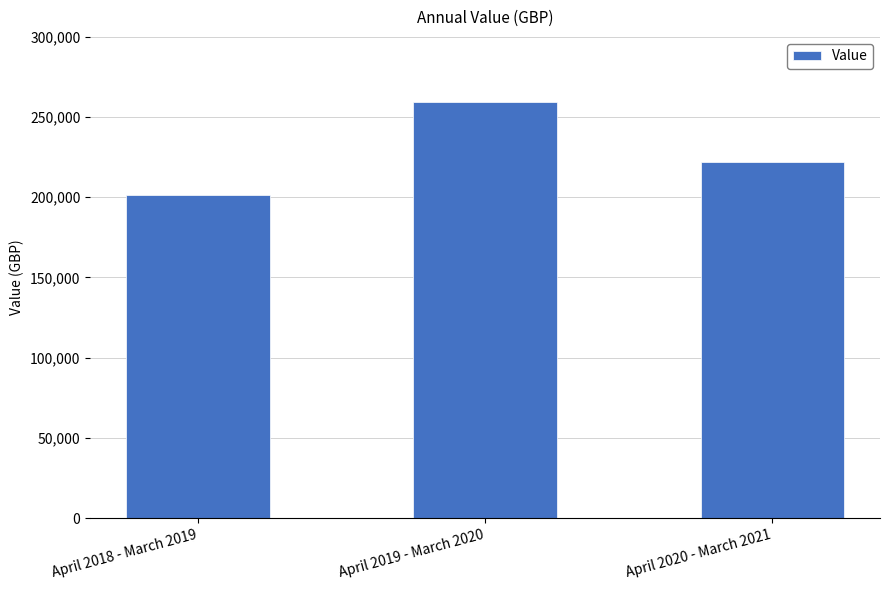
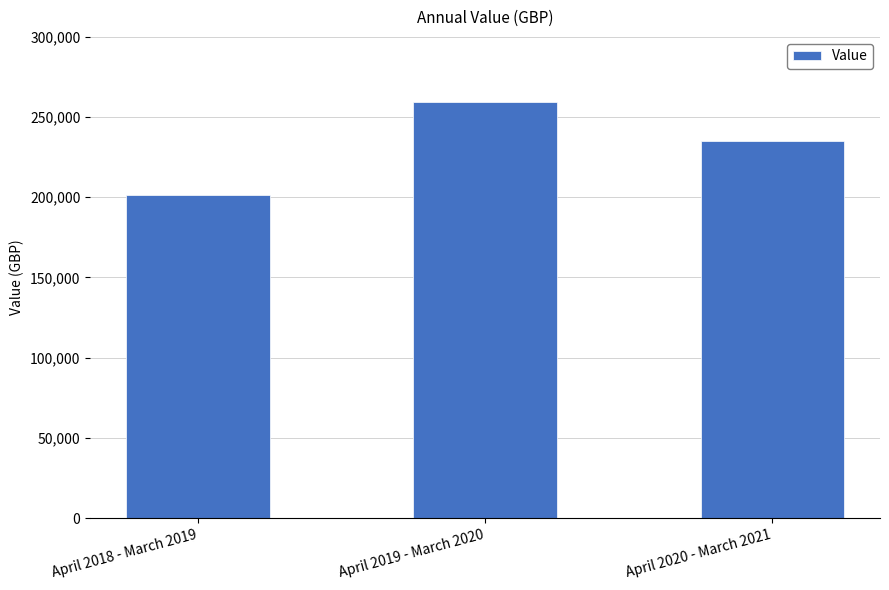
April 2020 - March 2021: 222,000 -> 235,000
